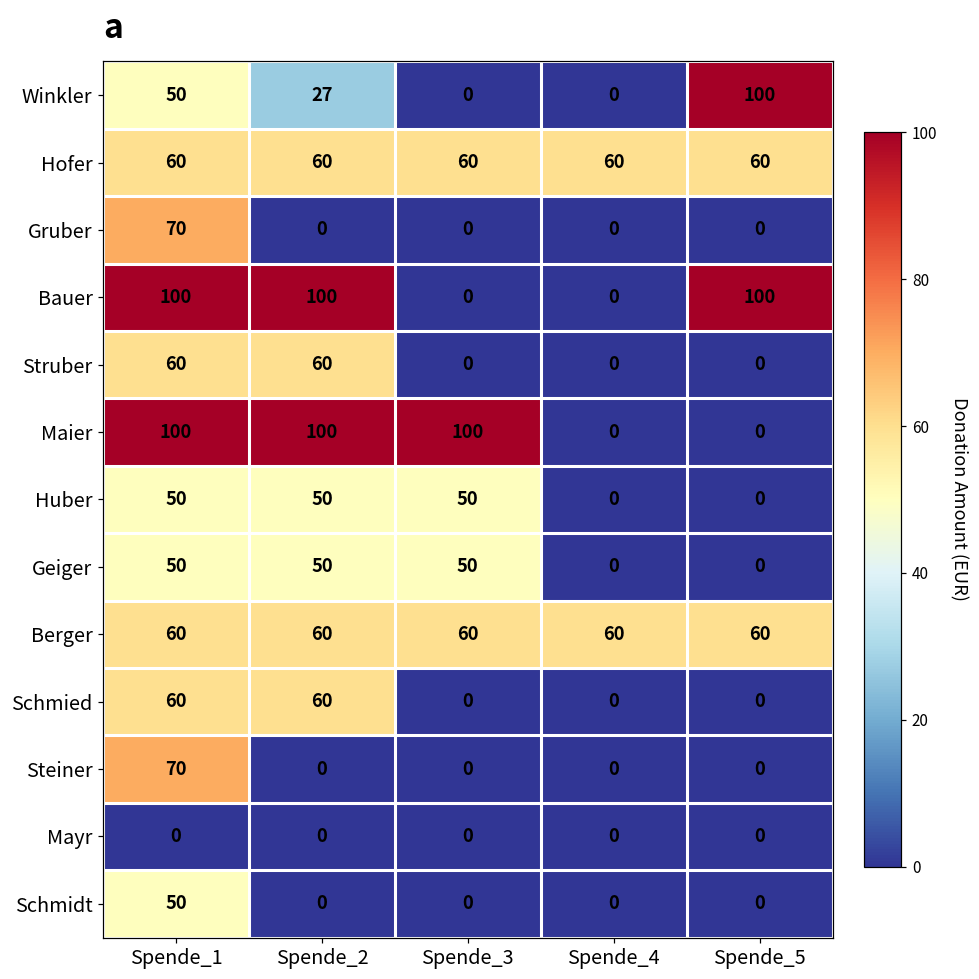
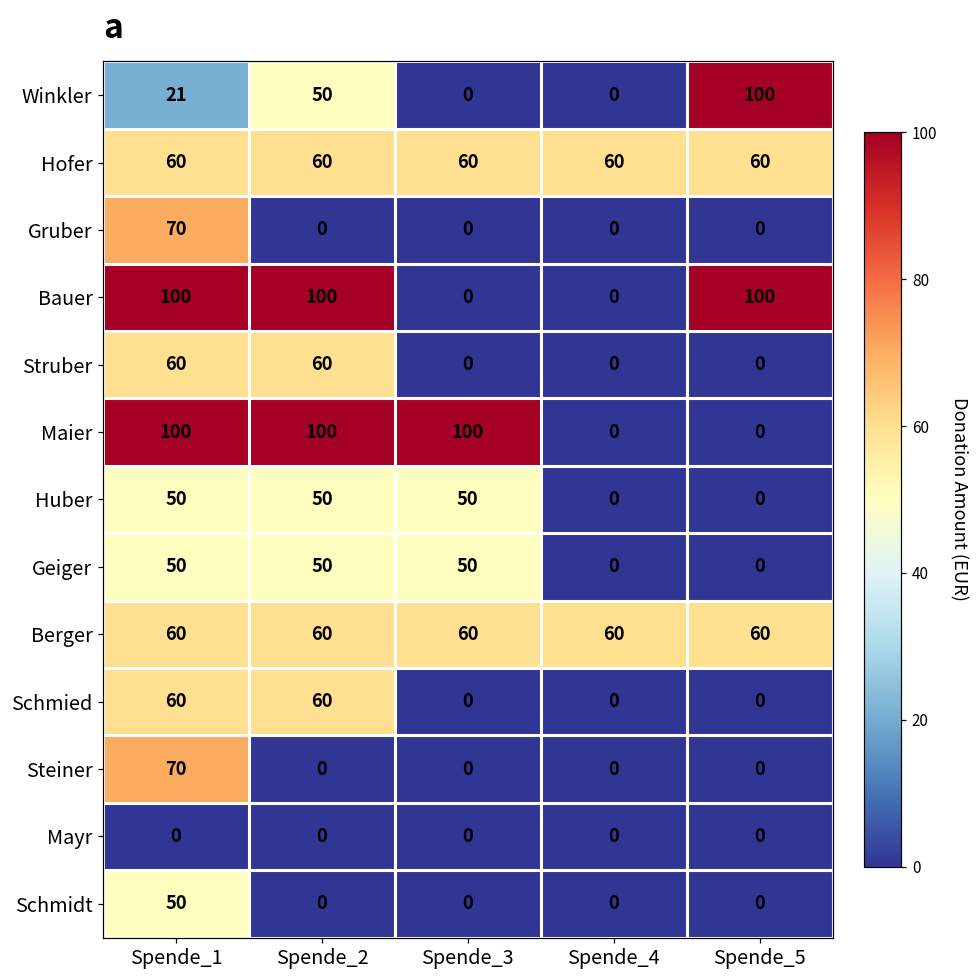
Winkler, Spende_1: 50 -> 21
Winkler, Spende_2: 27 -> 50
